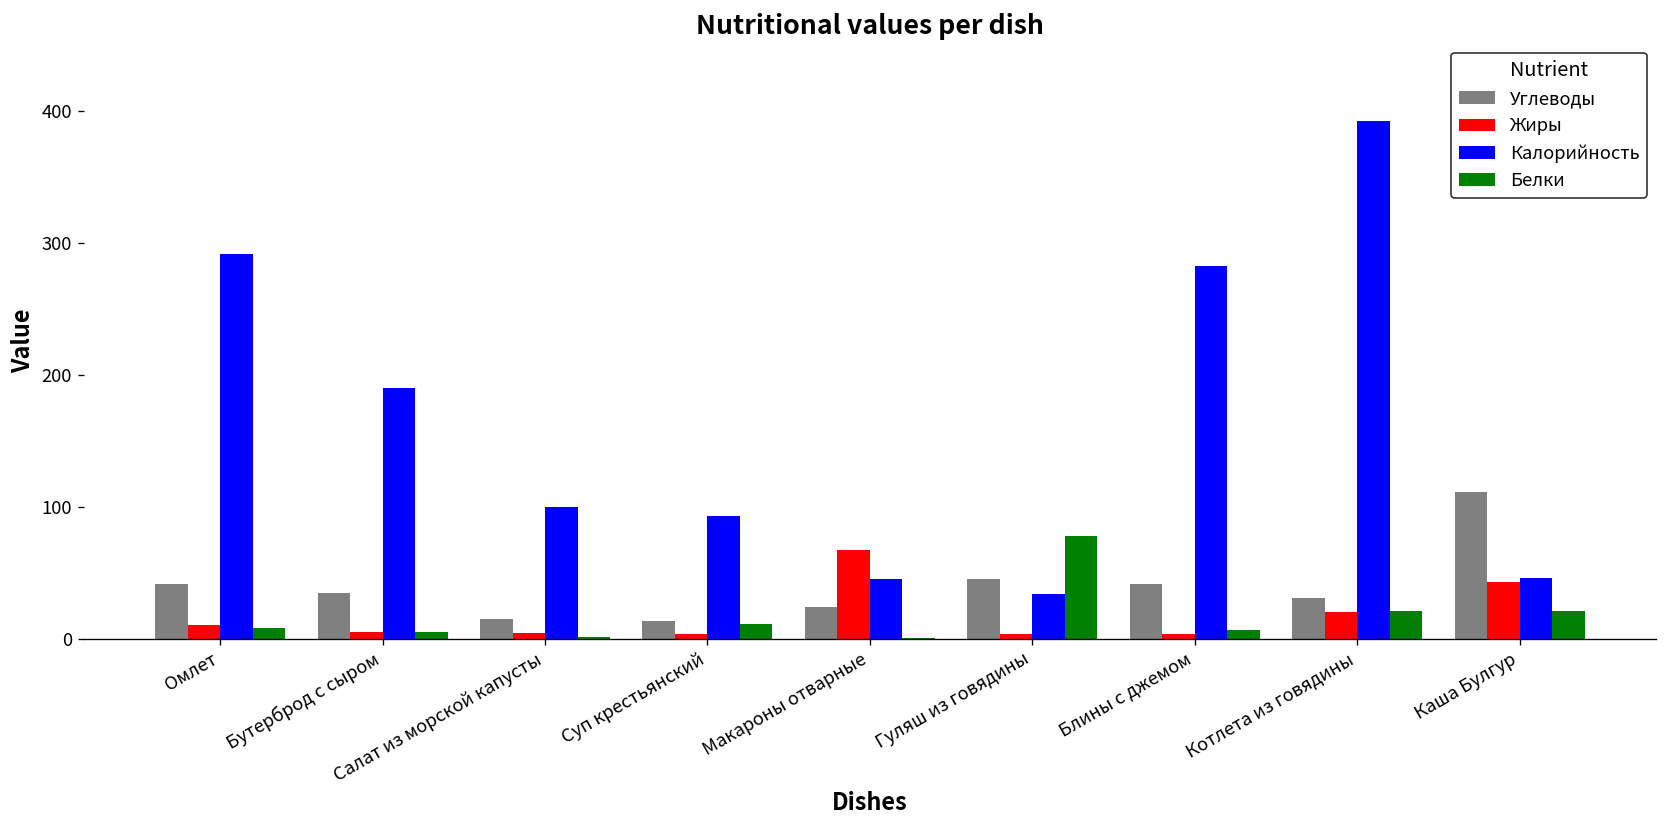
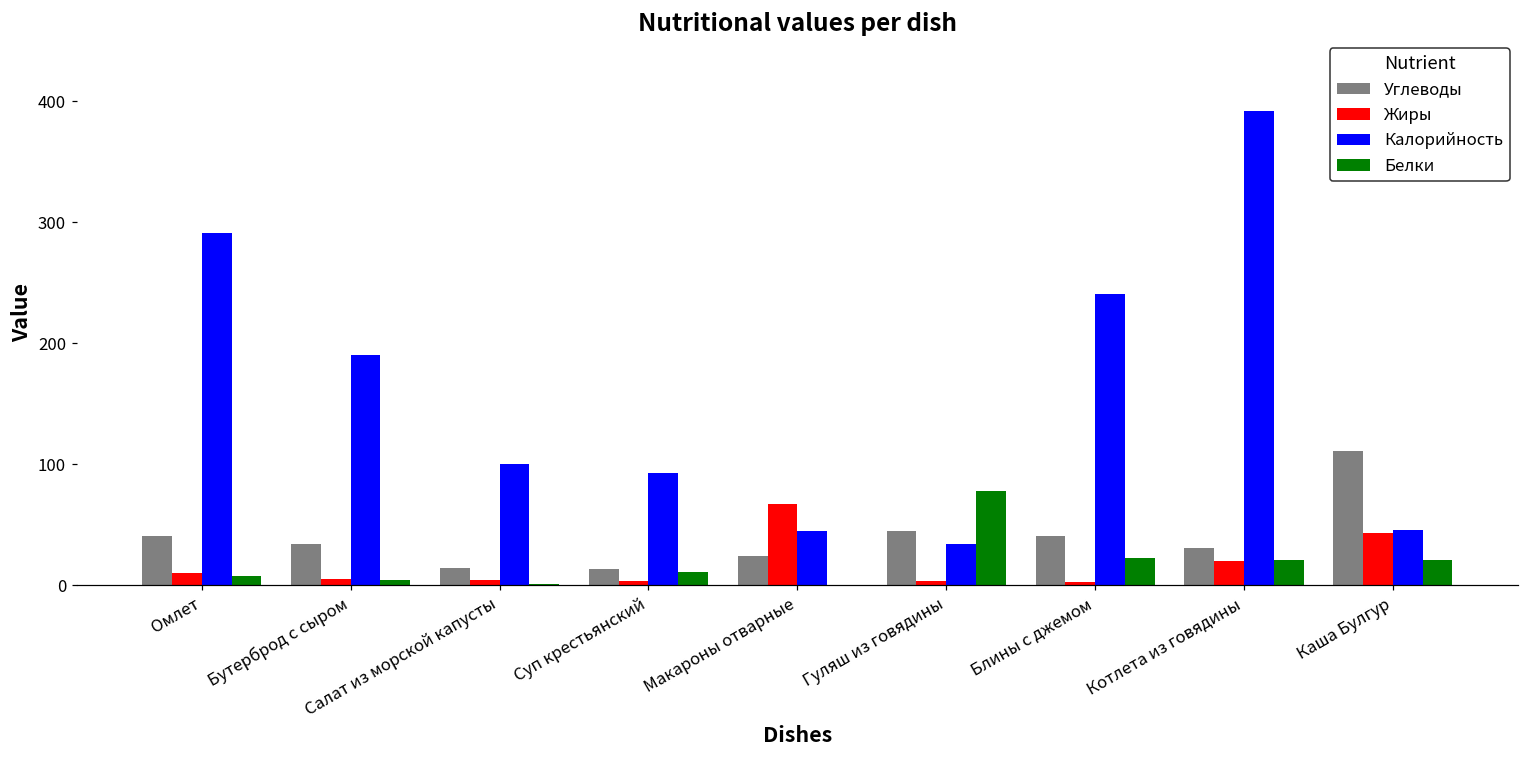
Калорийность, Блины с джемом: 282 -> 241
Белки, Блины с джемом: 6 -> 23
